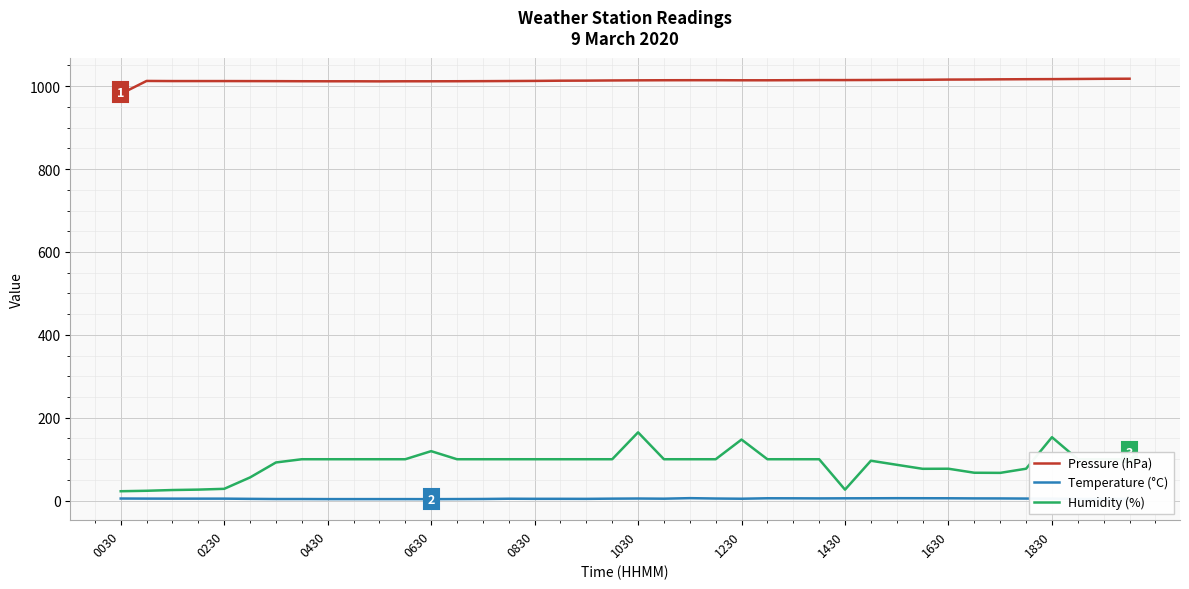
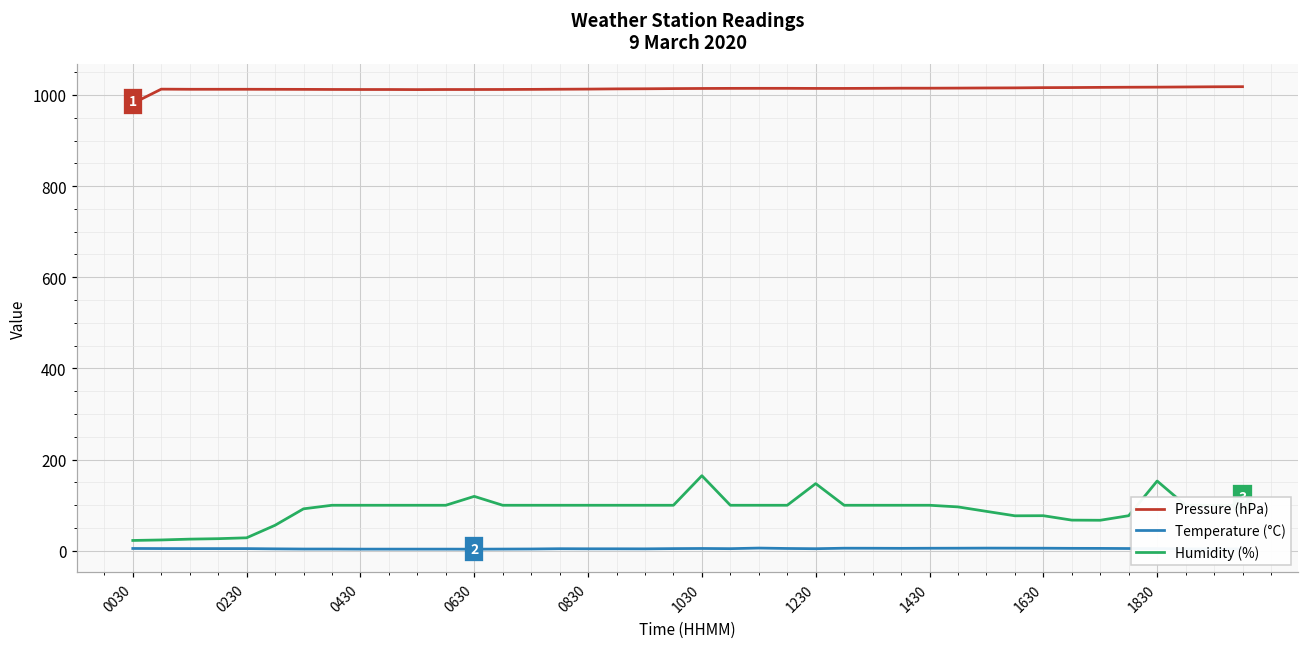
Humidity (%), 1430: 30 -> 100
